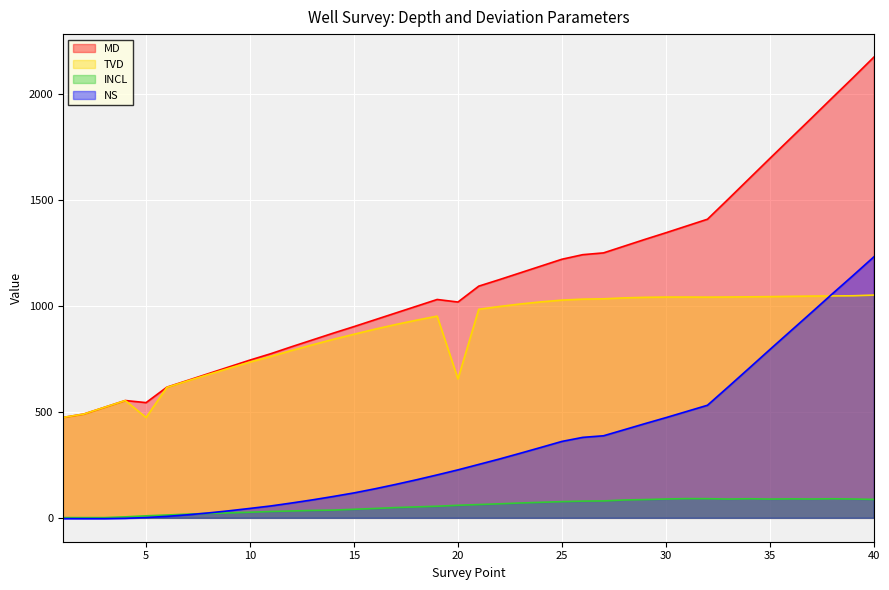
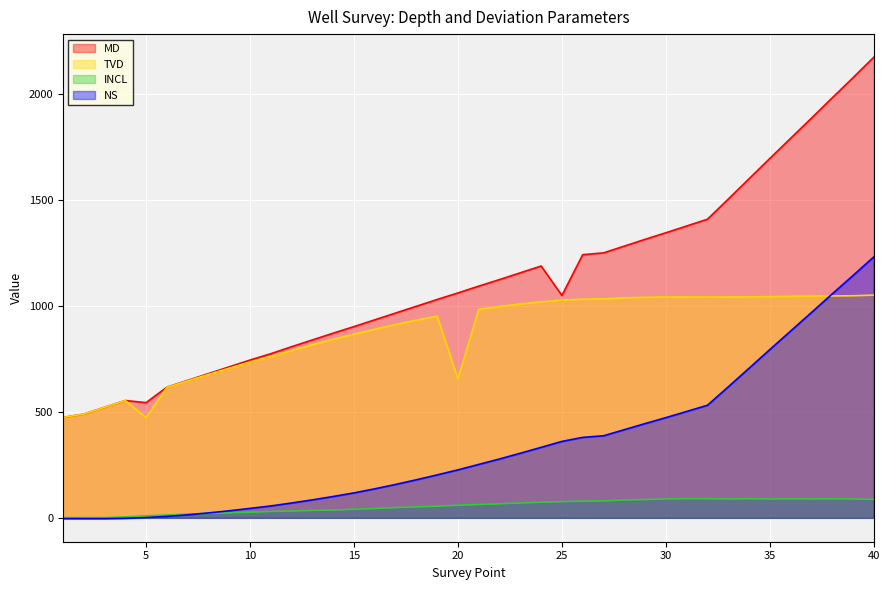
MD, 20: 1020 -> 1060
MD, 25: 1220 -> 1050
